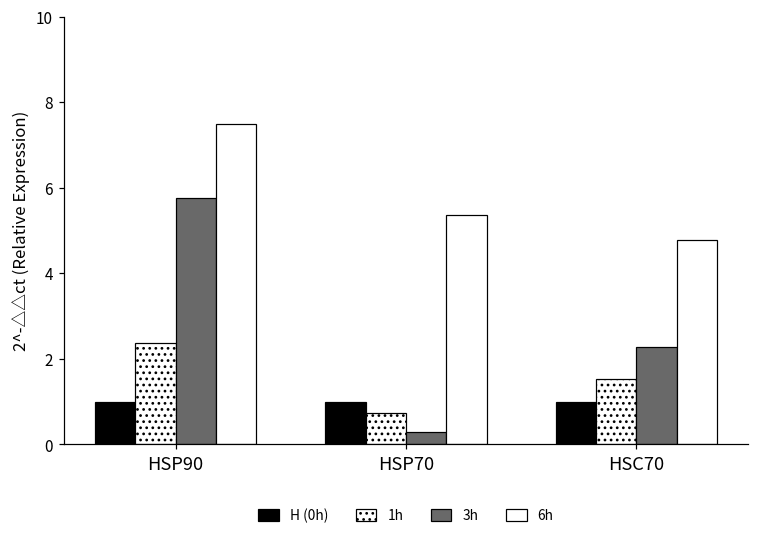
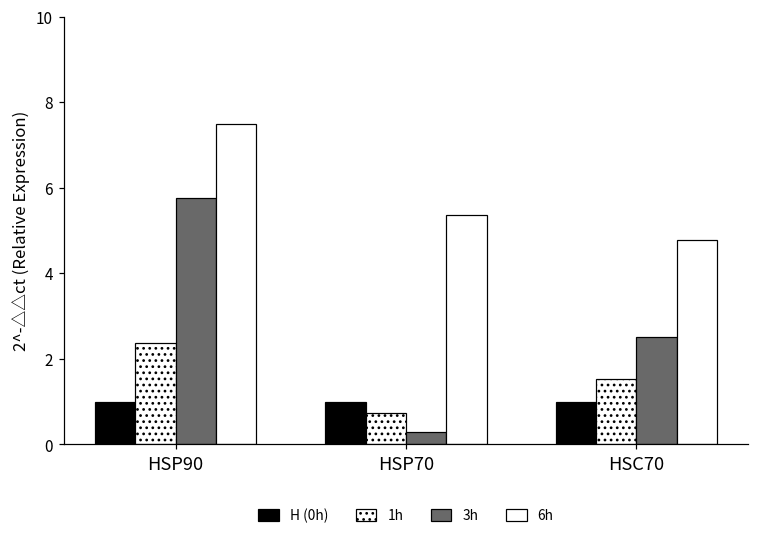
3h, HSC70: 2.3 -> 2.5
